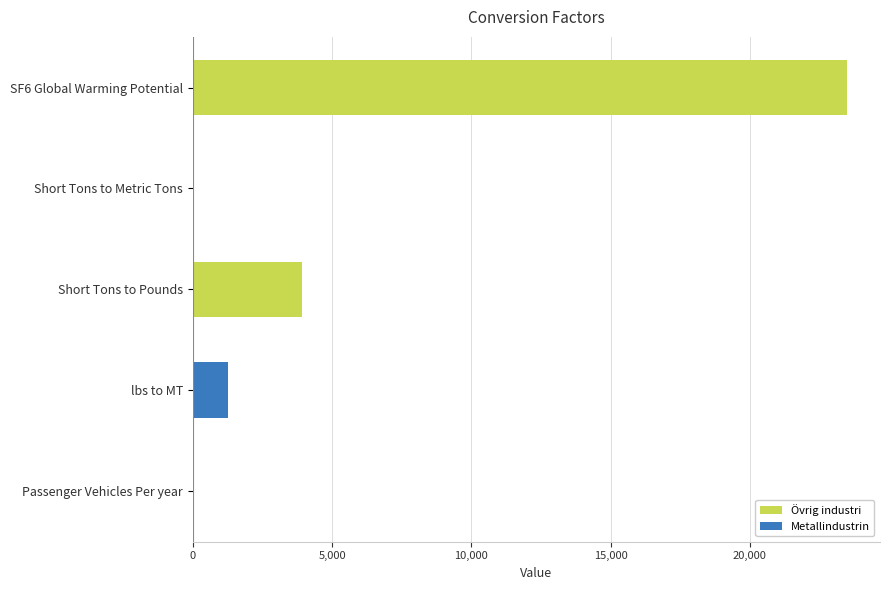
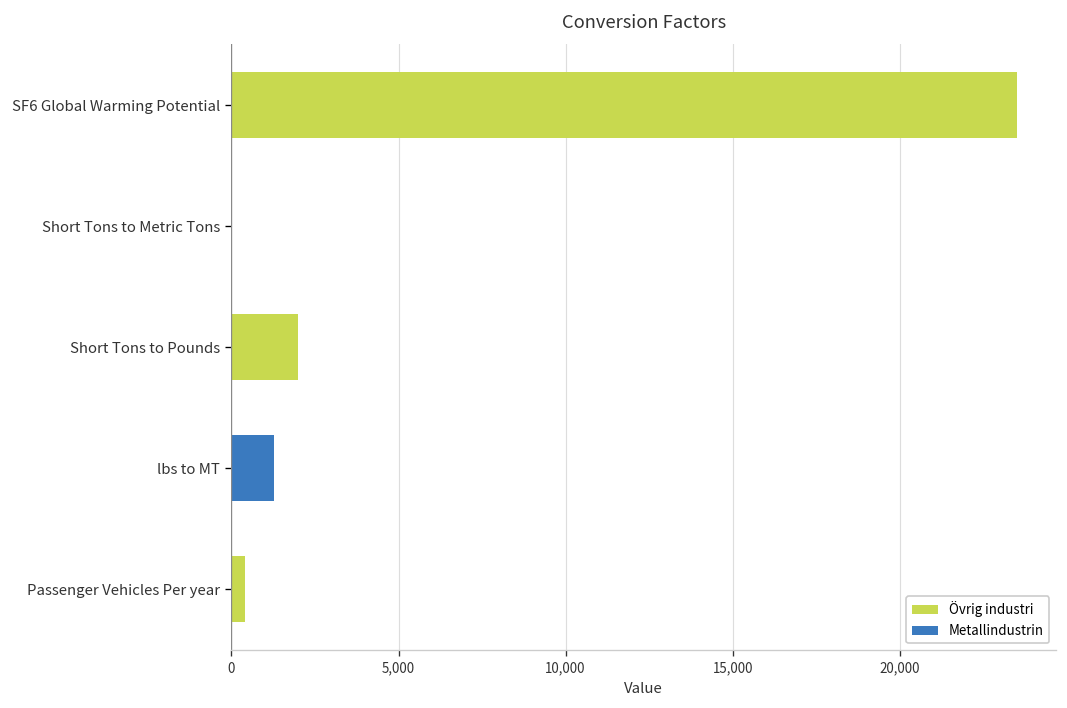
Övrig industri, Short Tons to Pounds: 3,900 -> 2,000
Övrig industri, Passenger Vehicles Per year: 0 -> 400
